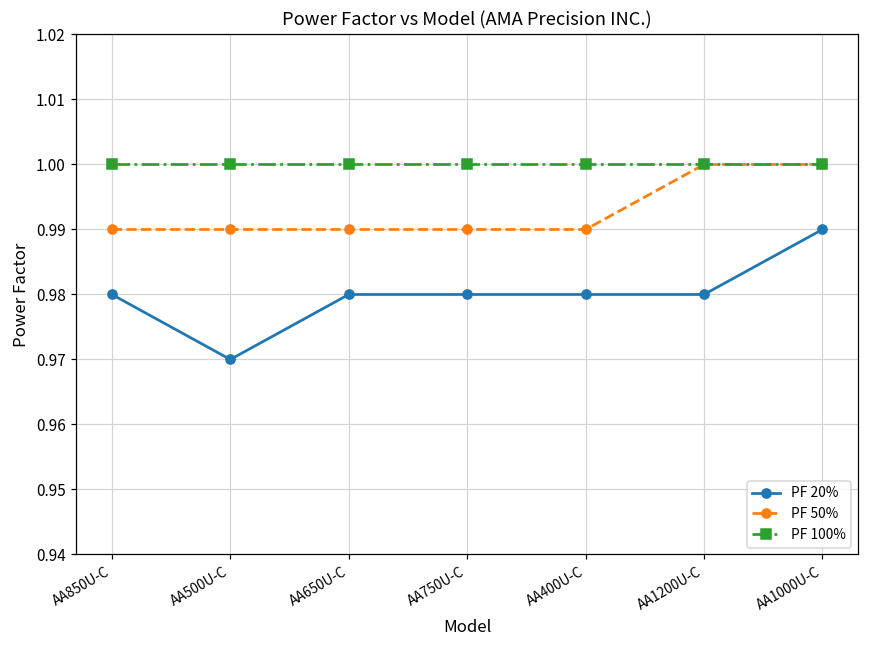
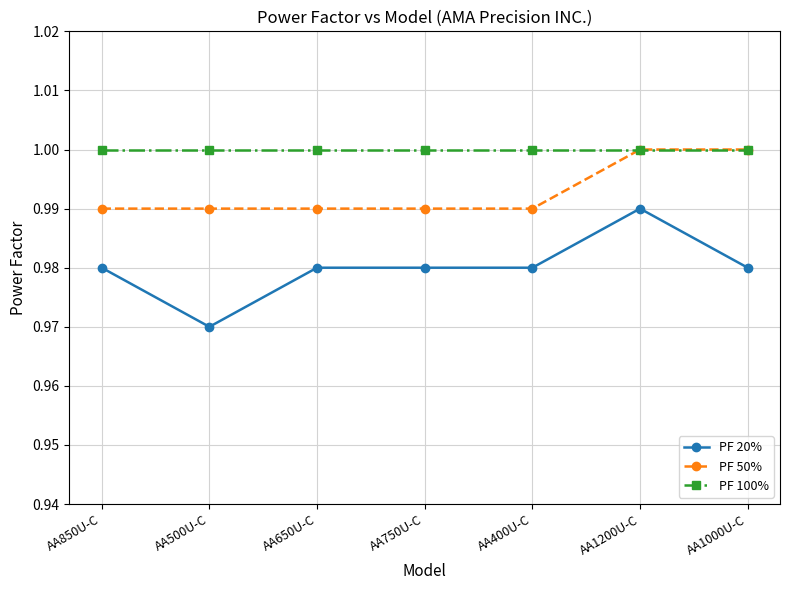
PF 20%, AA1200U-C: 0.98 -> 0.99
PF 20%, AA1000U-C: 0.99 -> 0.98
